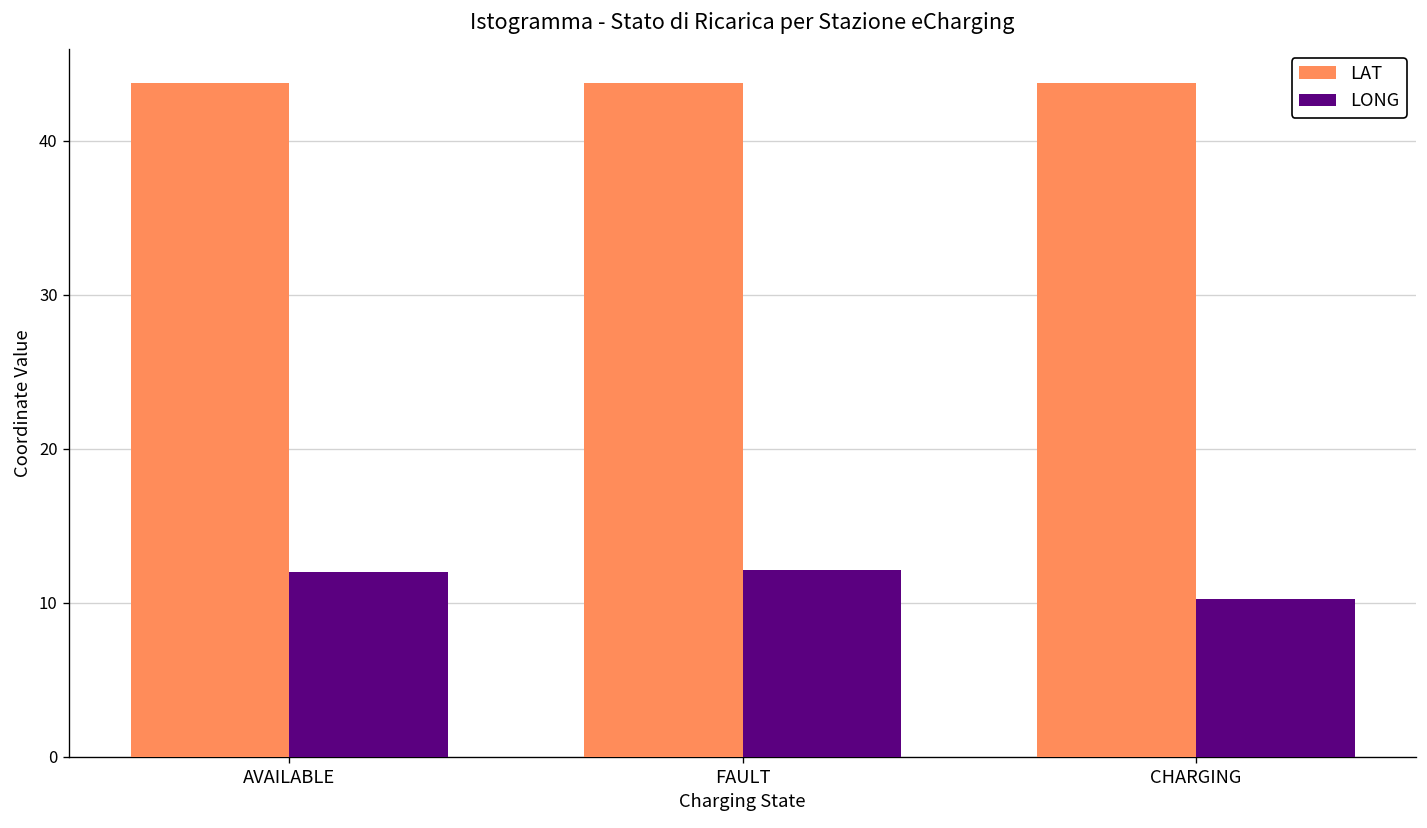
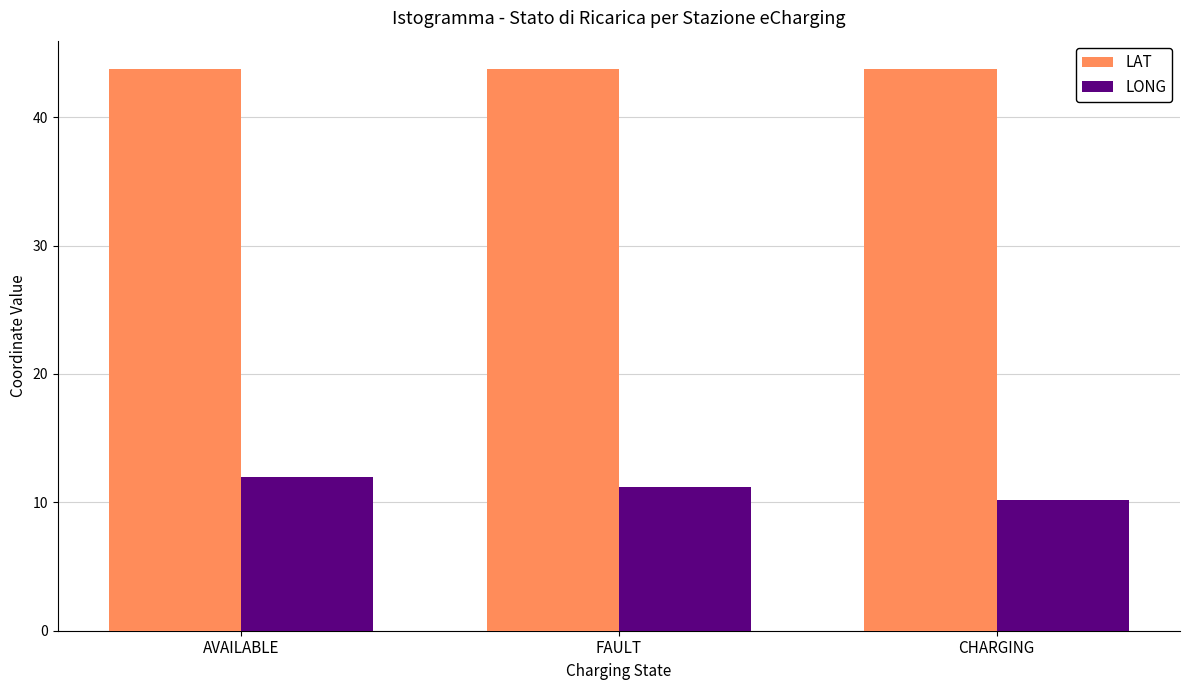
LONG, FAULT: 12.1 -> 11.2
